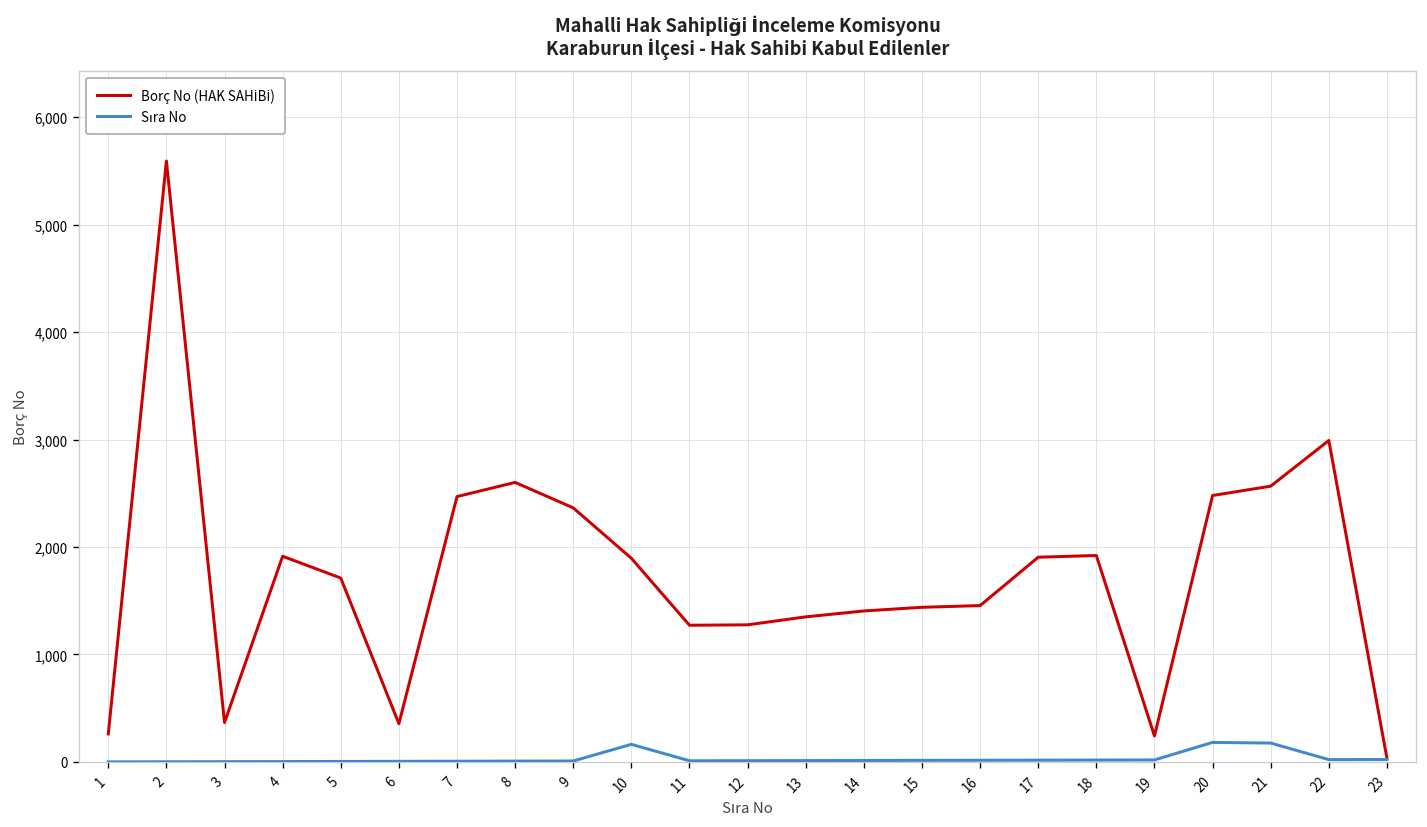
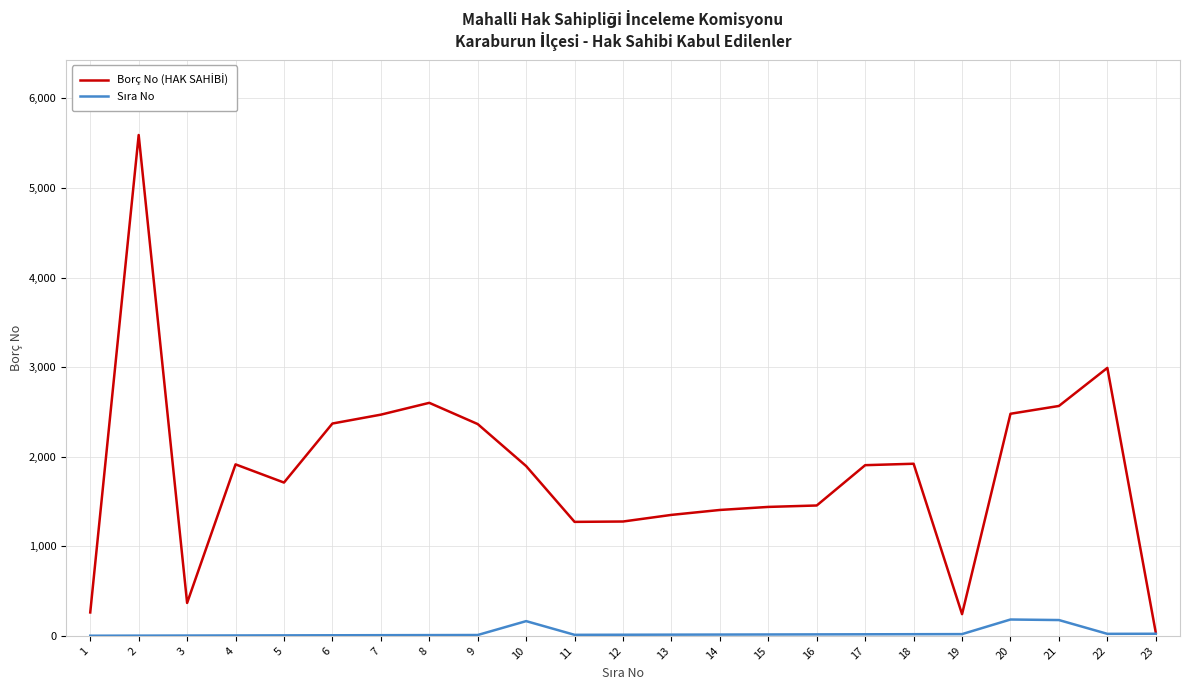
Borç No (HAK SAHİBİ), 6: 400 -> 2,400
